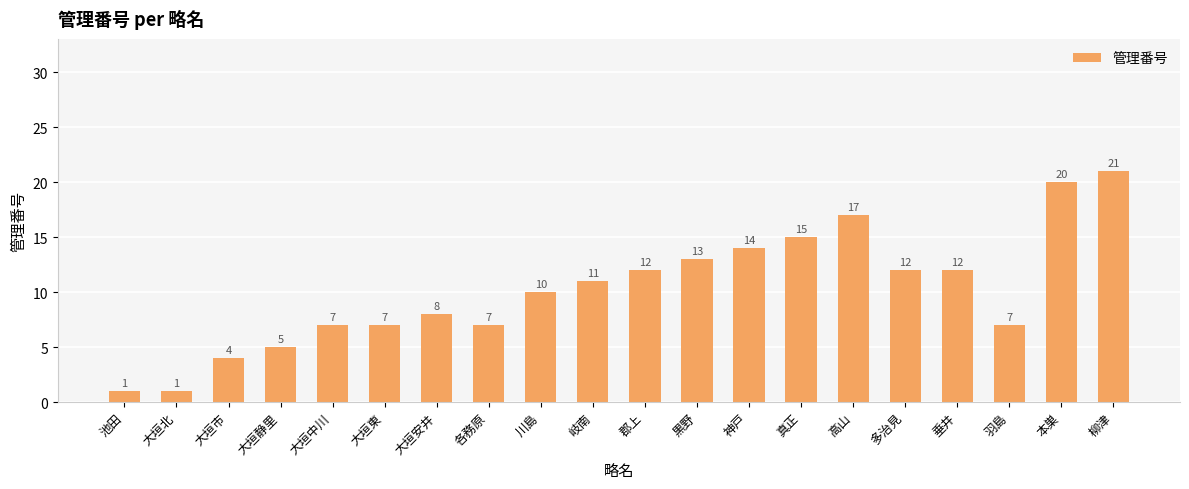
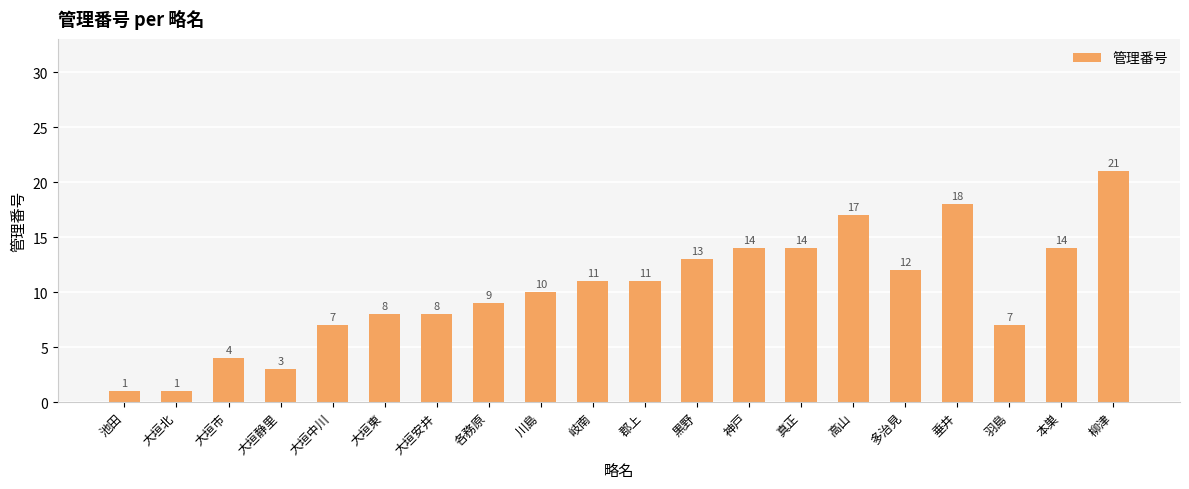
大垣静里: 5 -> 3
大垣東: 7 -> 8
各務原: 7 -> 9
郡上: 12 -> 11
真正: 15 -> 14
垂井: 12 -> 18
本巣: 20 -> 14
